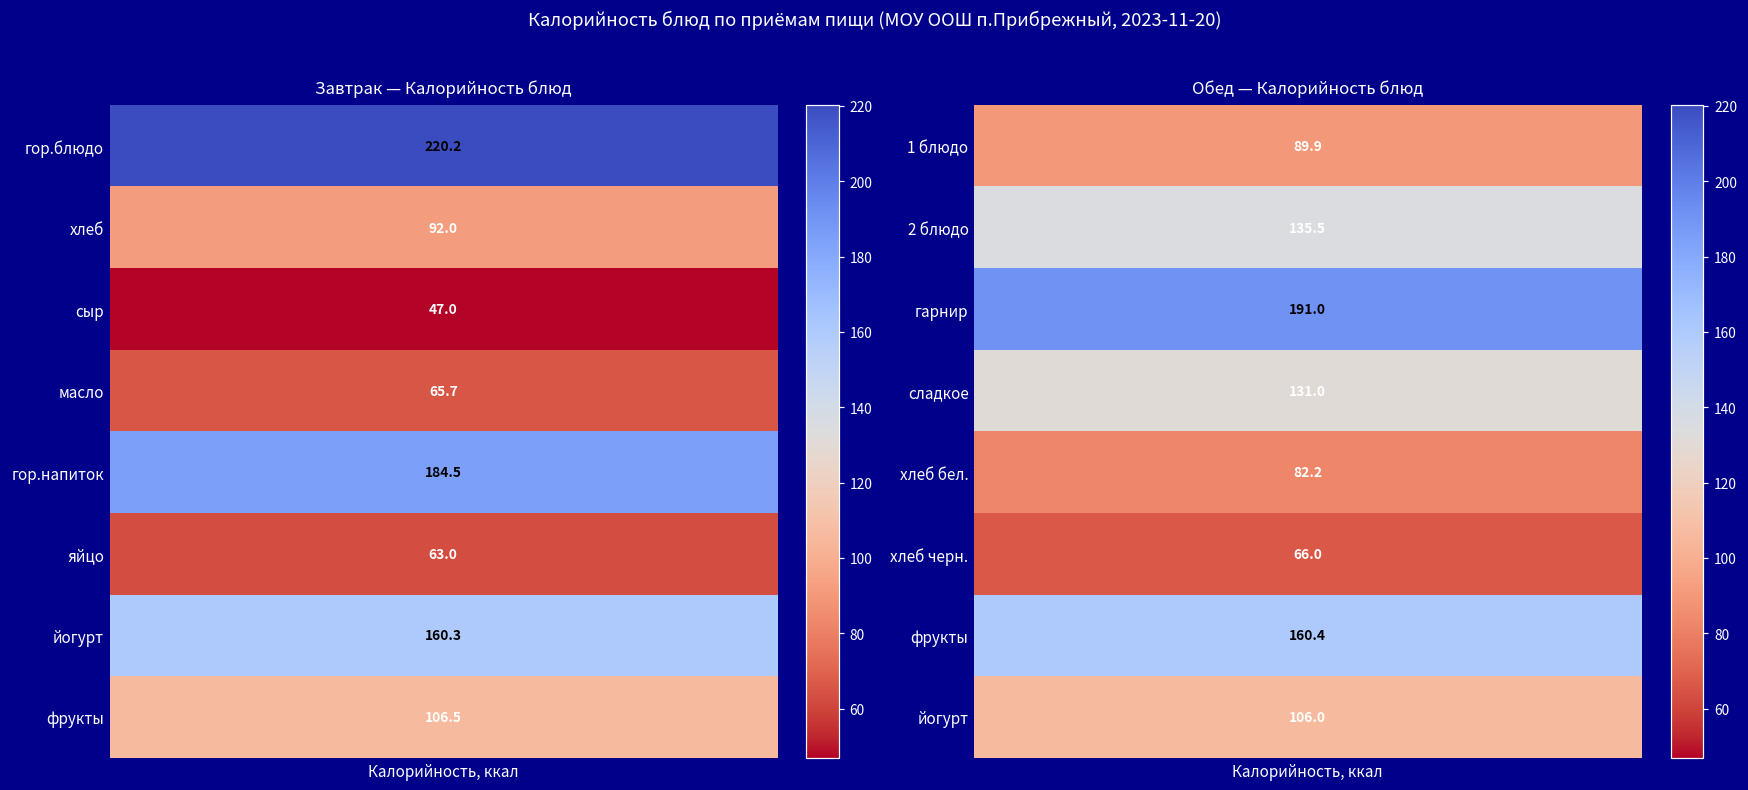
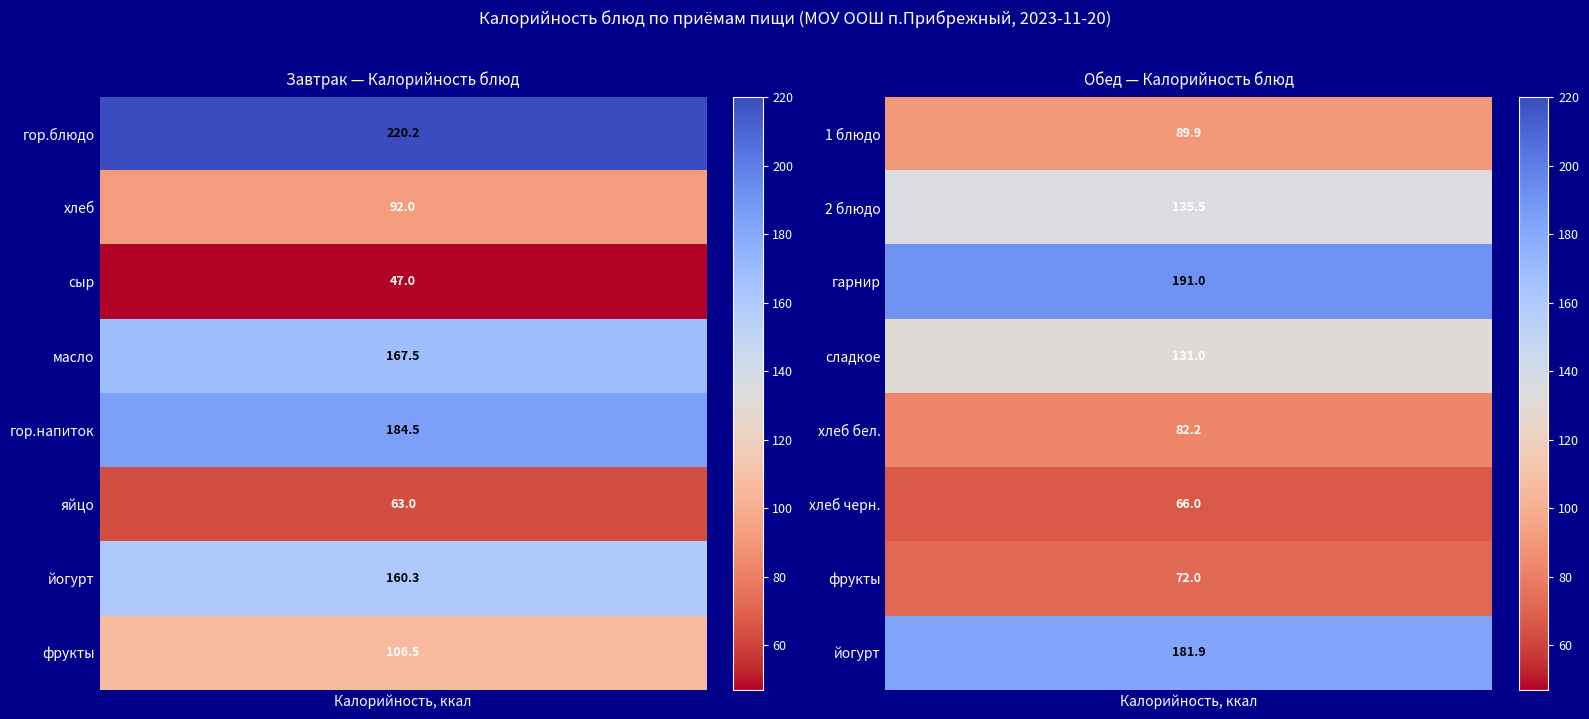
Завтрак — Калорийность блюд, масло, Калорийность, ккал: 65.7 -> 167.5
Обед — Калорийность блюд, фрукты, Калорийность, ккал: 160.4 -> 72.0
Обед — Калорийность блюд, йогурт, Калорийность, ккал: 106.0 -> 181.9
